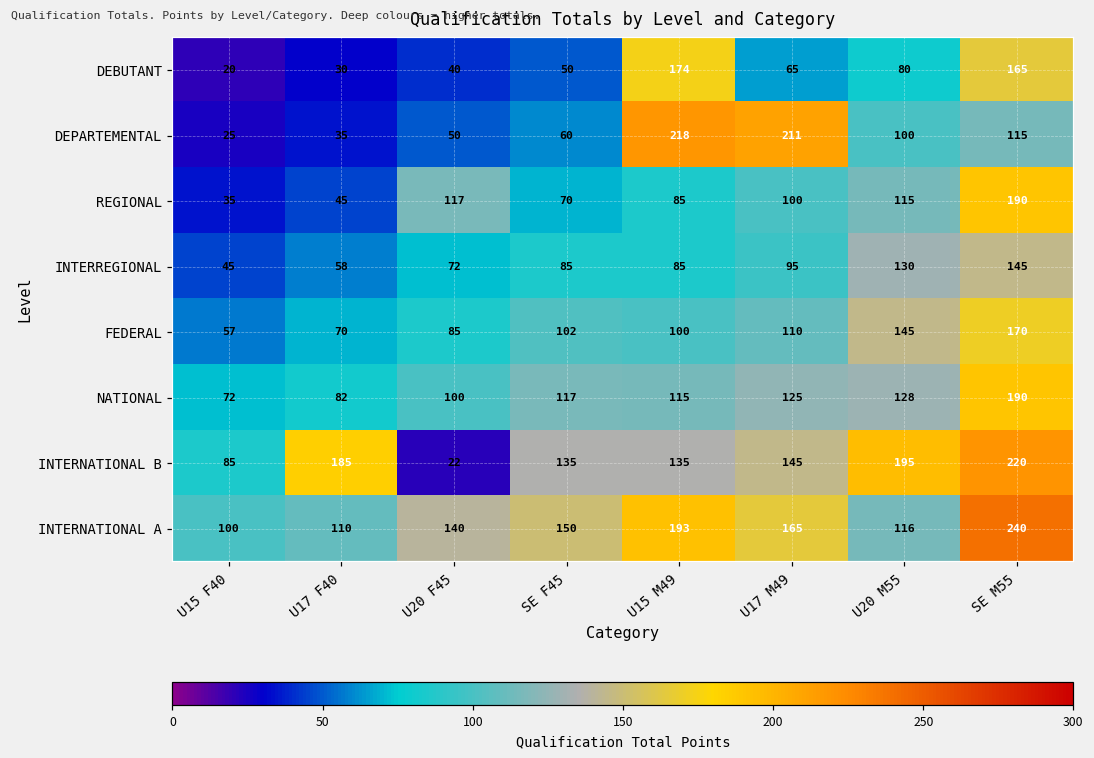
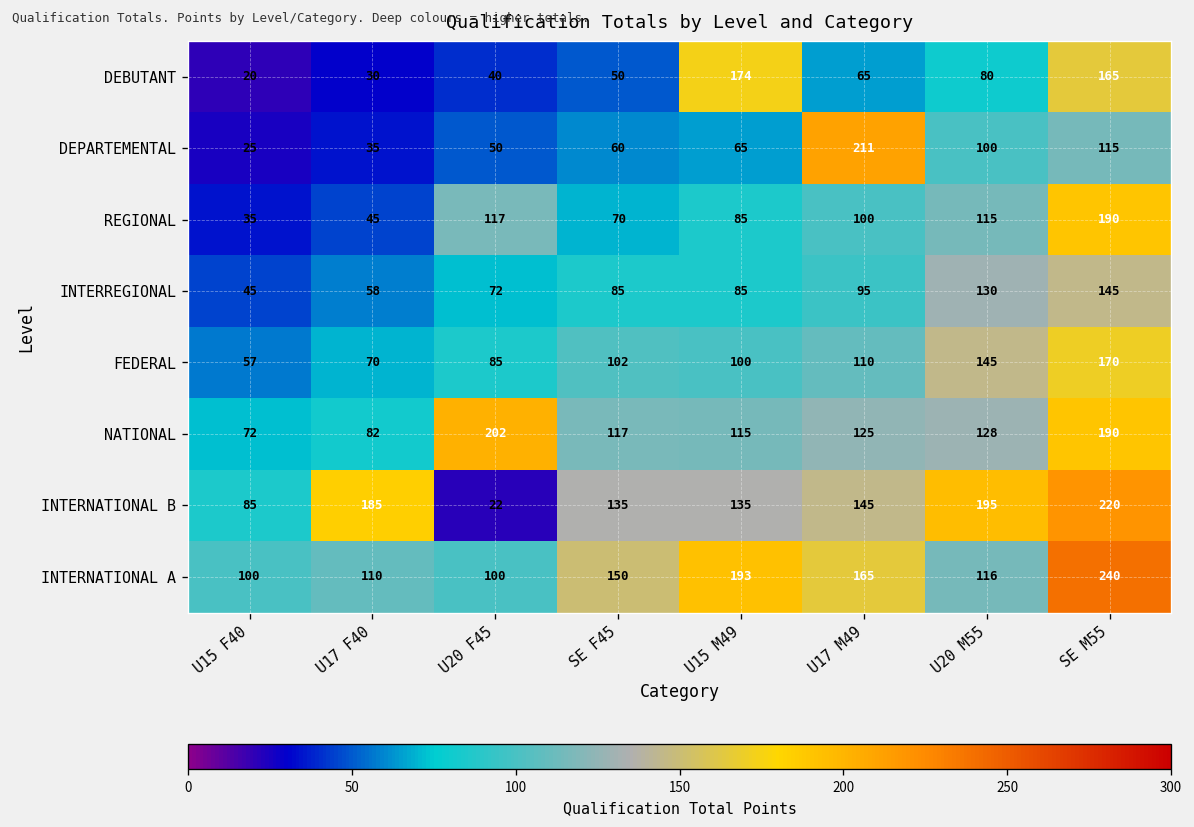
DEPARTEMENTAL, U15 M49: 218 -> 65
NATIONAL, U20 F45: 100 -> 202
INTERNATIONAL A, U20 F45: 140 -> 100
